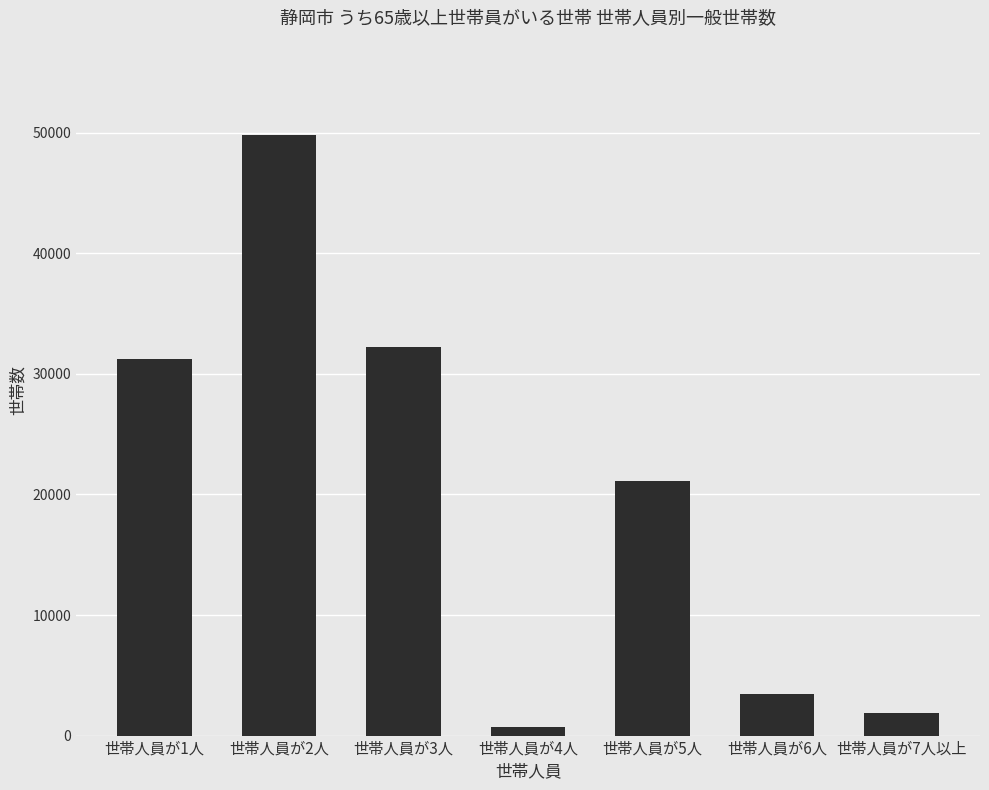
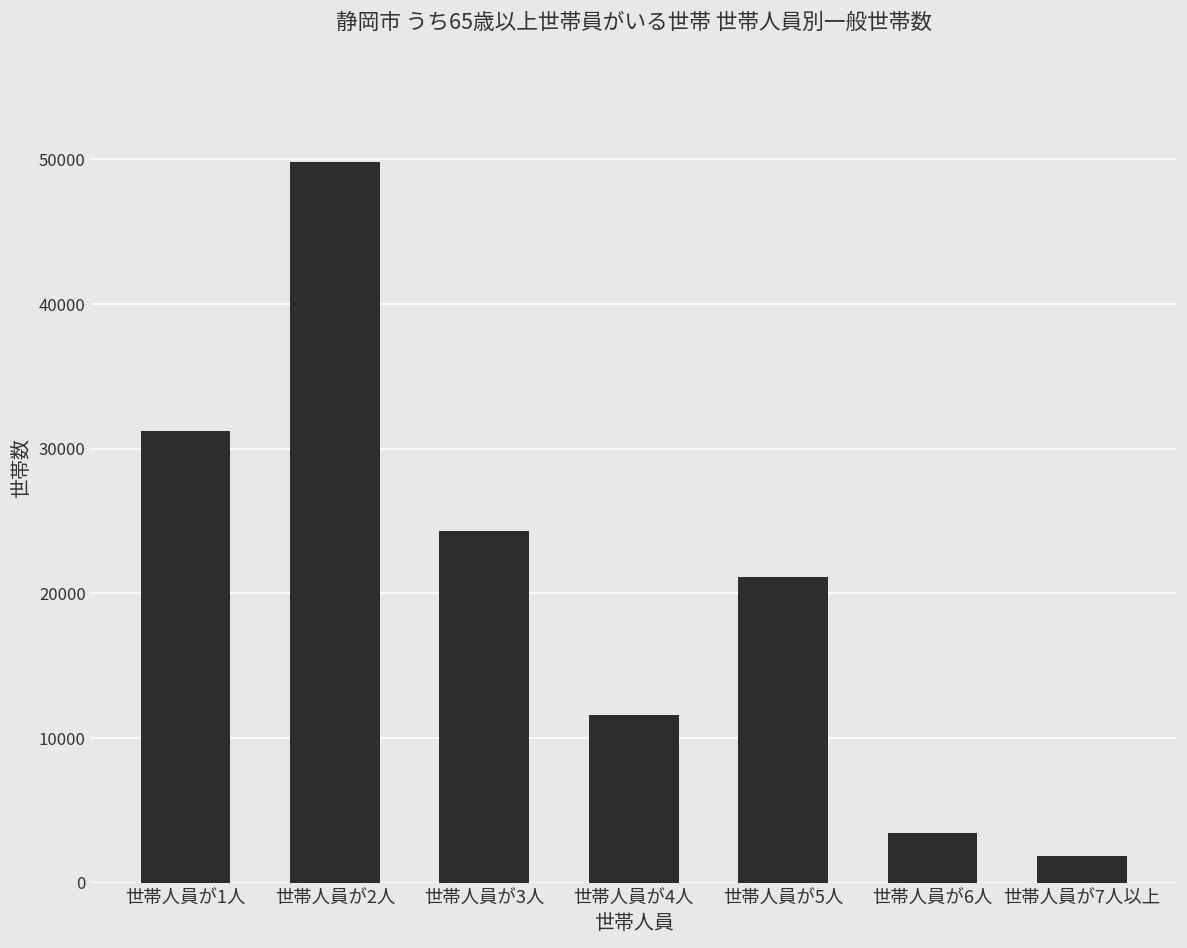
世帯人員が3人: 32300 -> 24300
世帯人員が4人: 700 -> 11600
